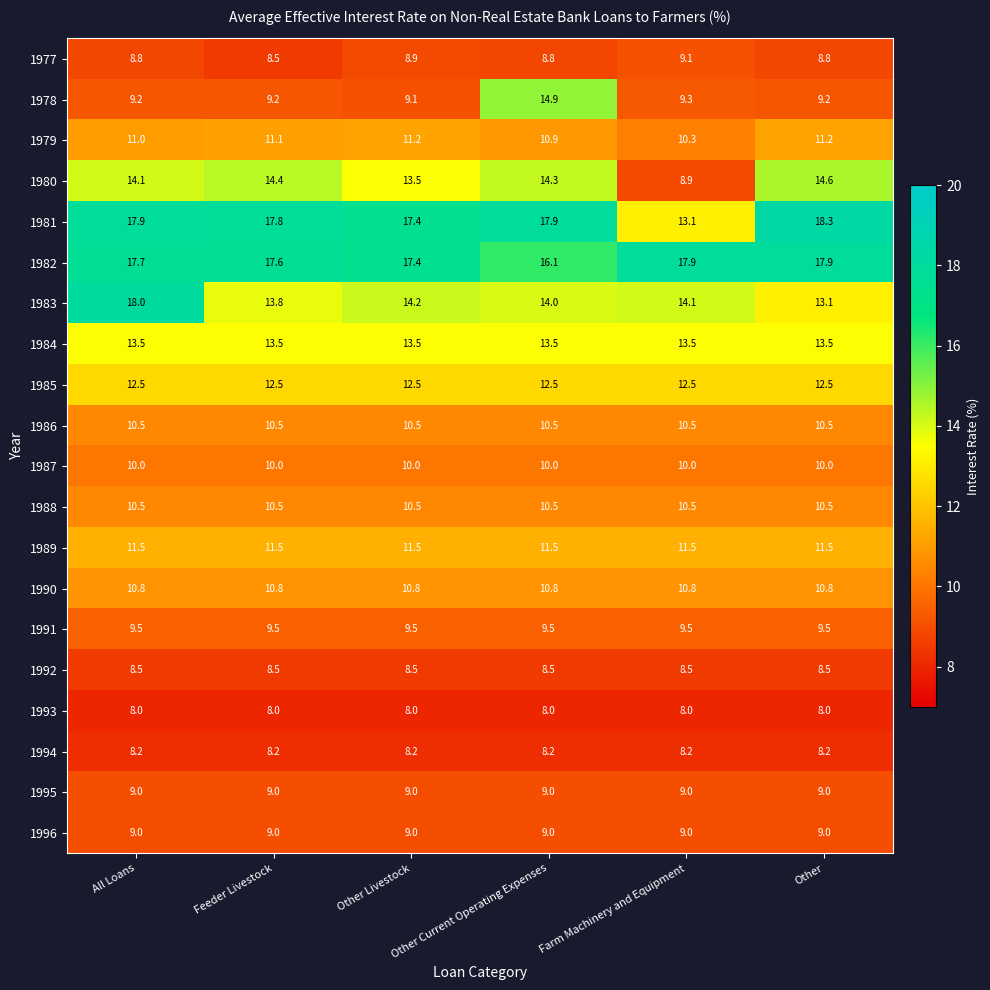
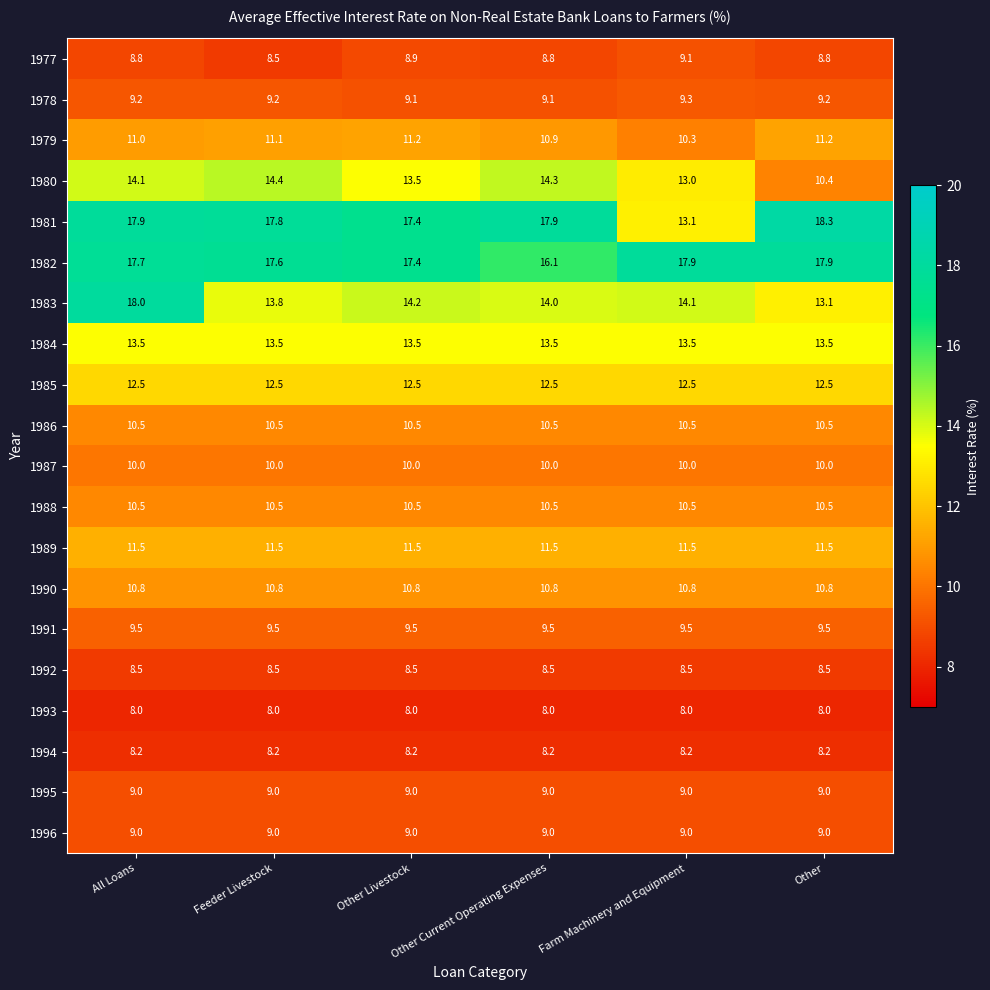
1978, Other Current Operating Expenses: 14.9 -> 9.1
1980, Farm Machinery and Equipment: 8.9 -> 13.0
1980, Other: 14.6 -> 10.4
